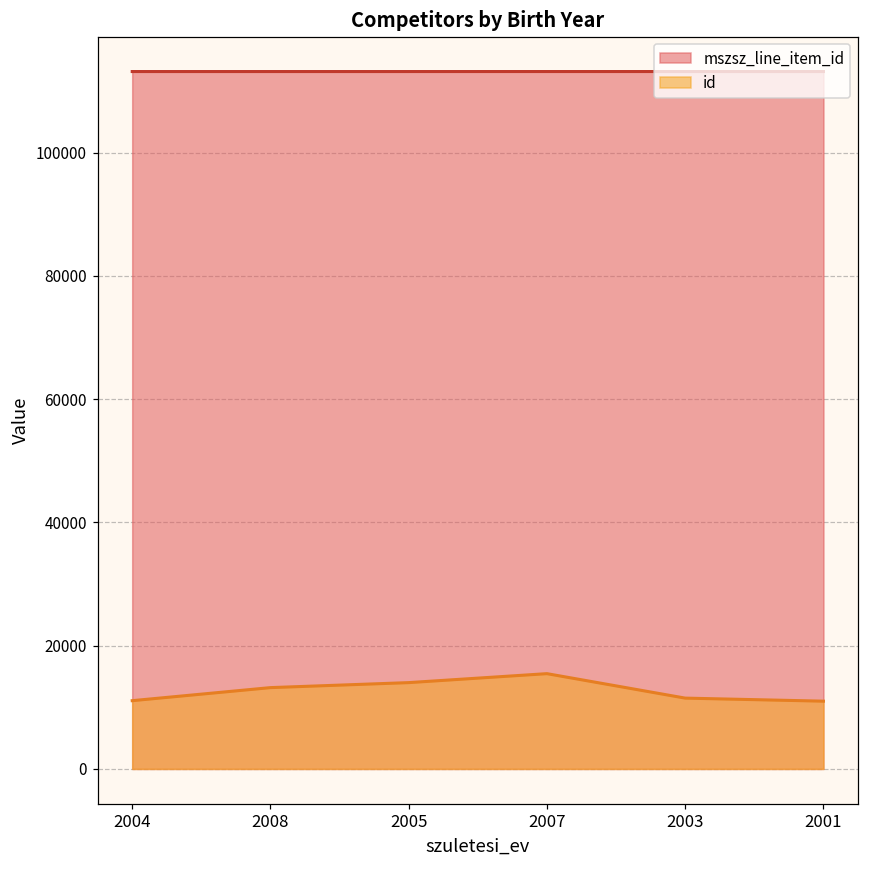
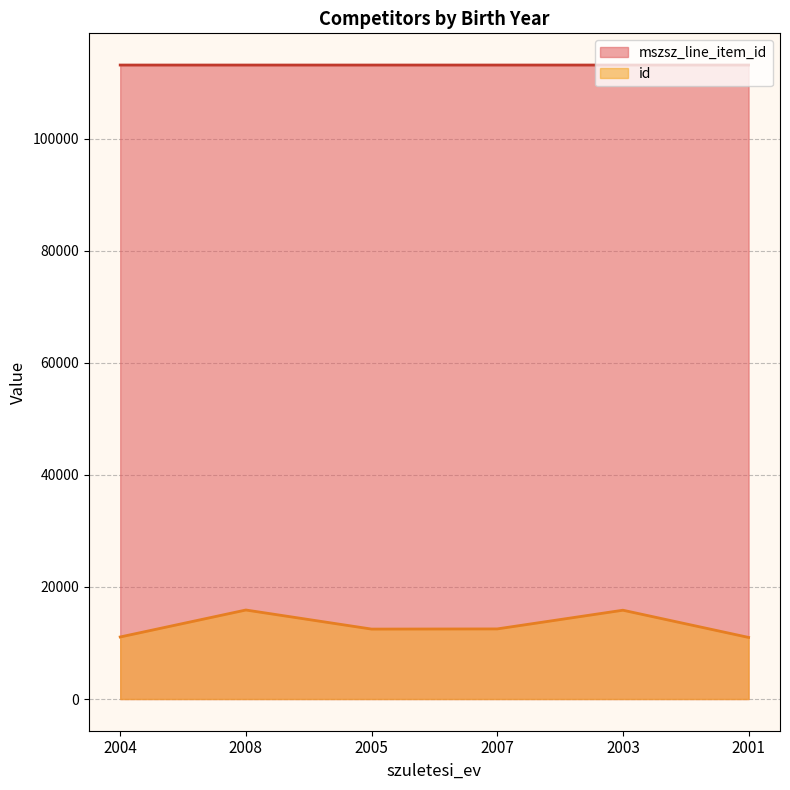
id, 2008: 13000 -> 16000
id, 2005: 14000 -> 12000
id, 2007: 15000 -> 13000
id, 2003: 11000 -> 16000
